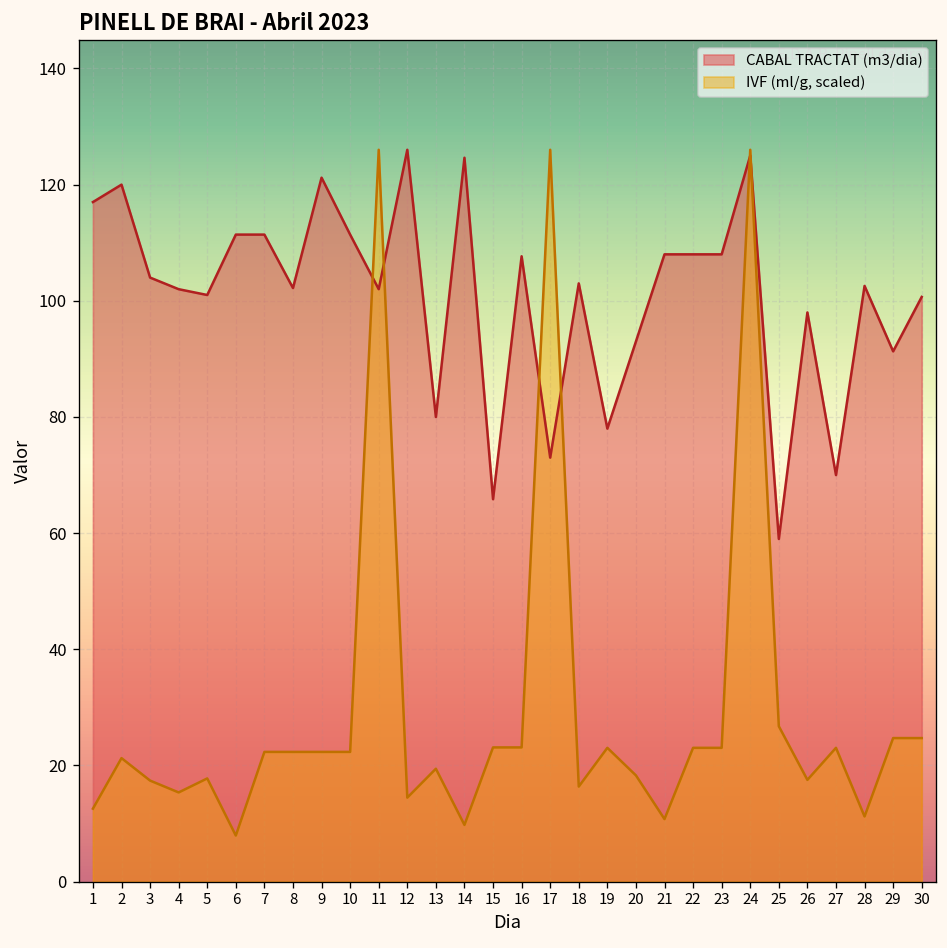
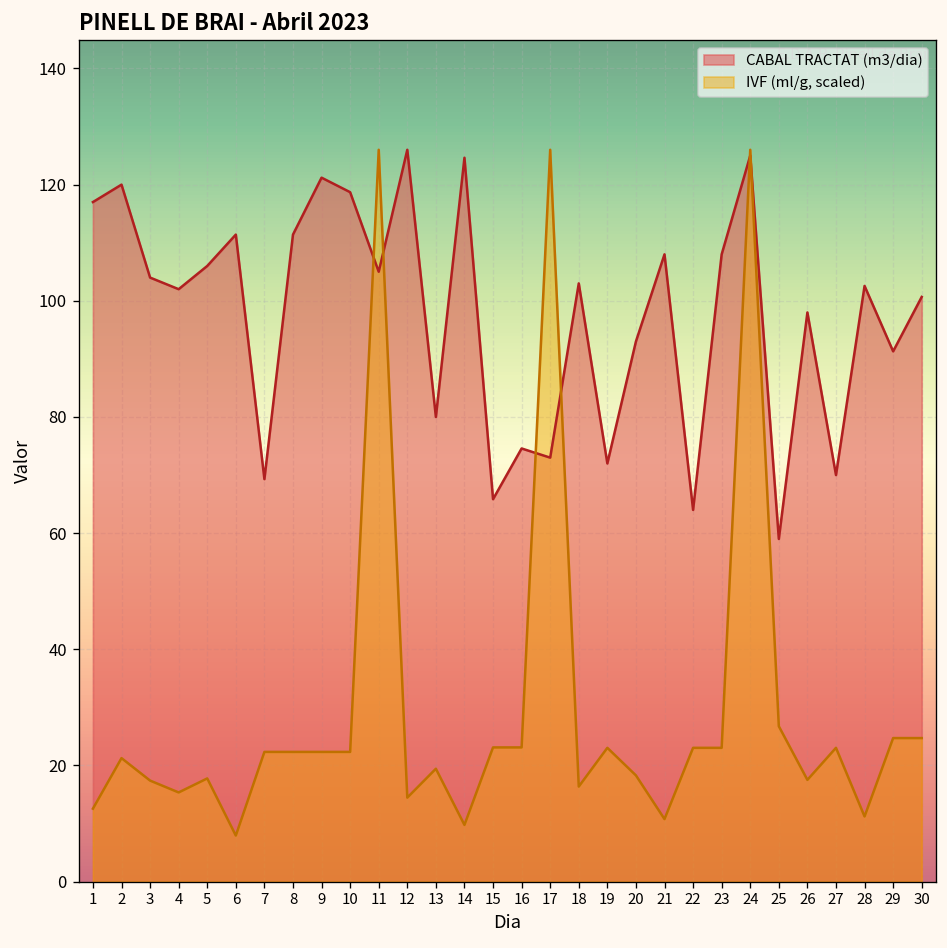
CABAL TRACTAT (m3/dia), 5: 101 -> 106
CABAL TRACTAT (m3/dia), 7: 111 -> 69
CABAL TRACTAT (m3/dia), 8: 102 -> 111
CABAL TRACTAT (m3/dia), 10: 111 -> 119
CABAL TRACTAT (m3/dia), 11: 102 -> 105
CABAL TRACTAT (m3/dia), 16: 108 -> 75
CABAL TRACTAT (m3/dia), 19: 78 -> 72
CABAL TRACTAT (m3/dia), 22: 108 -> 64
